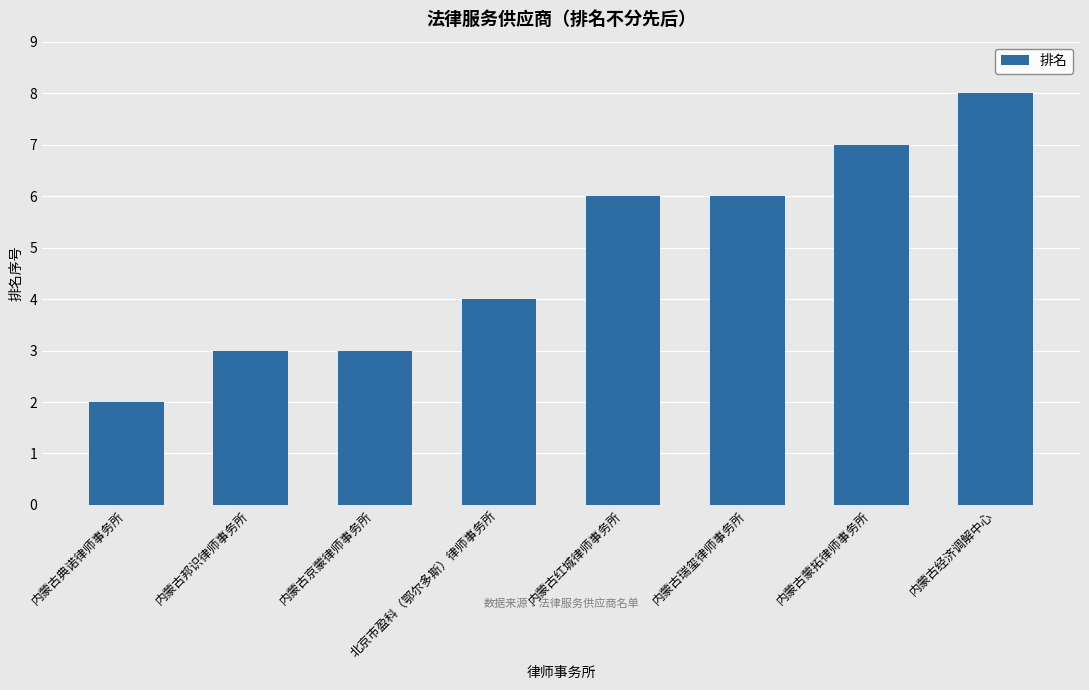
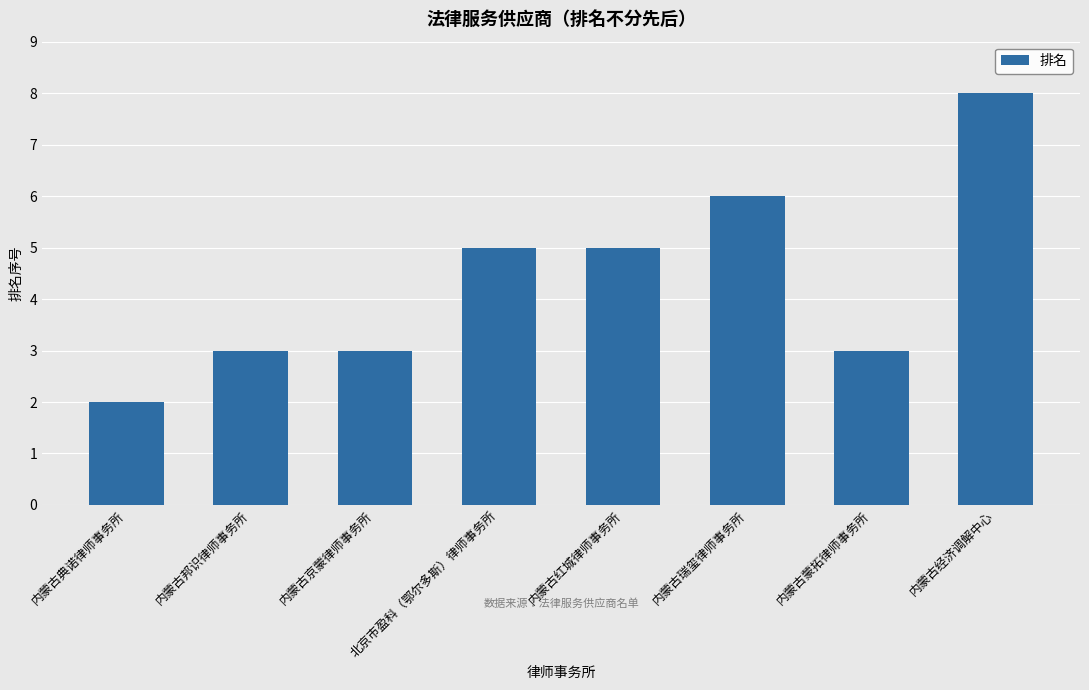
北京市盈科（鄂尔多斯）律师事务所: 4 -> 5
内蒙古红城律师事务所: 6 -> 5
内蒙古蒙拓律师事务所: 7 -> 3
